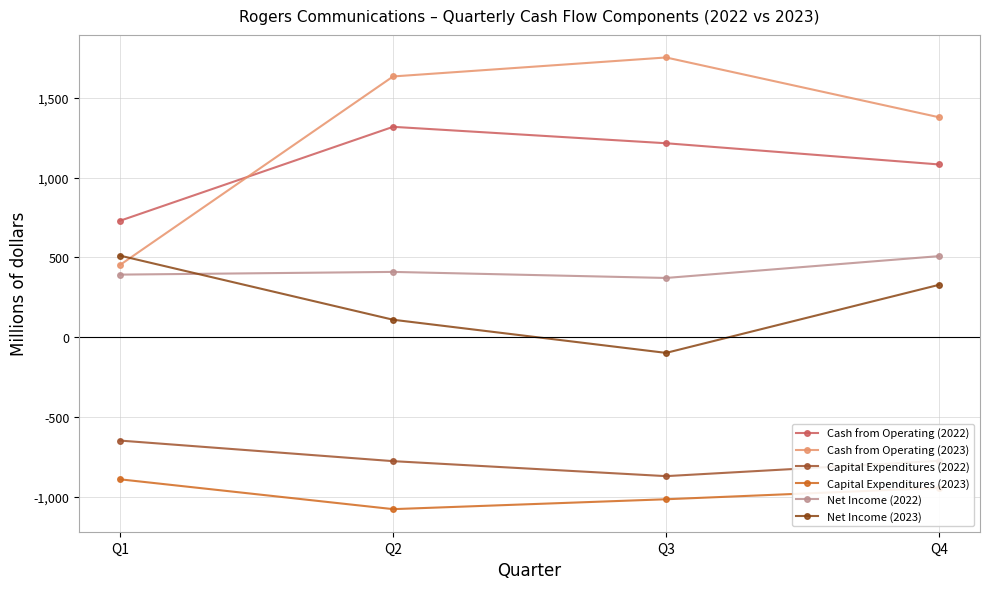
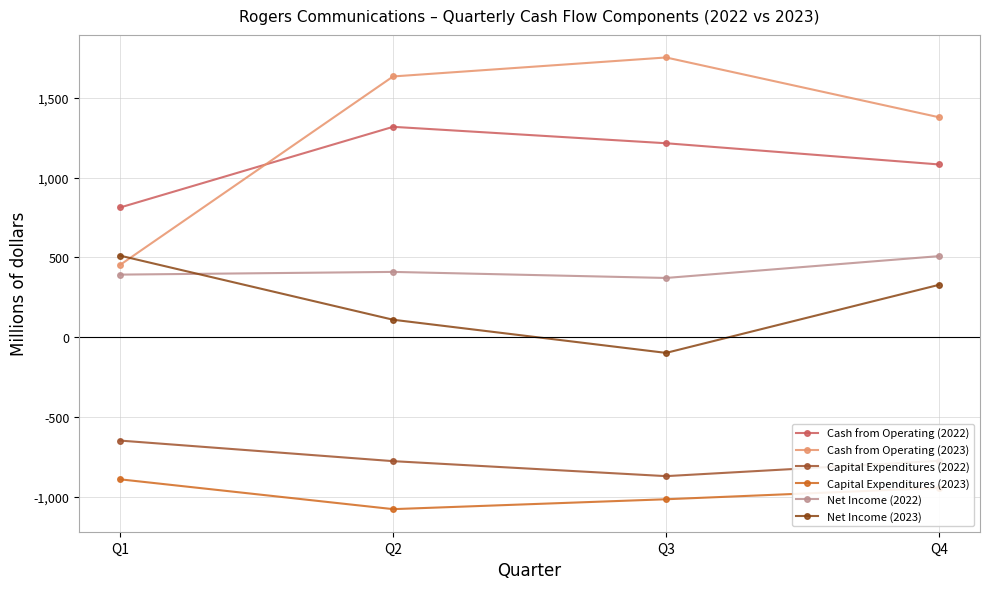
Cash from Operating (2022), Q1: 730 -> 810
